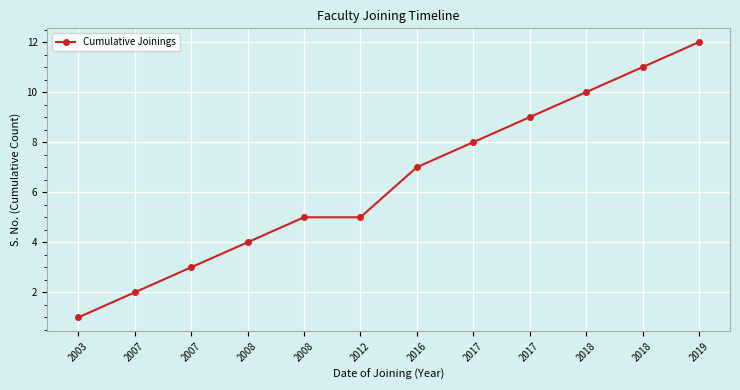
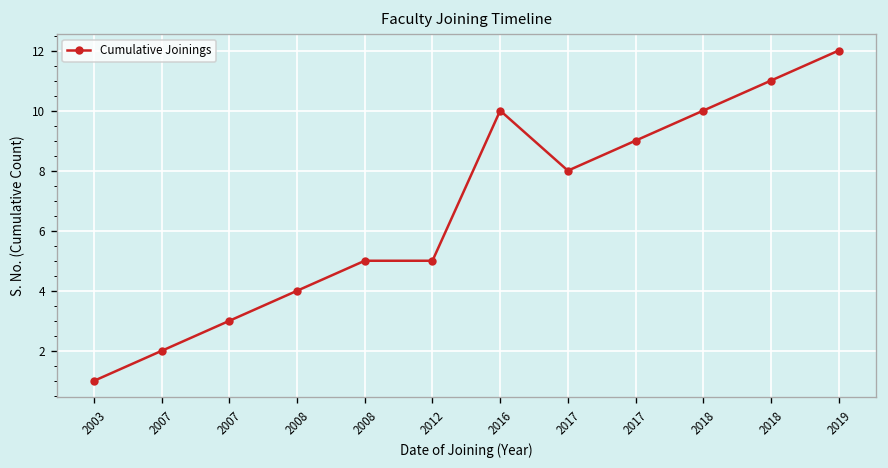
2016: 7 -> 10
